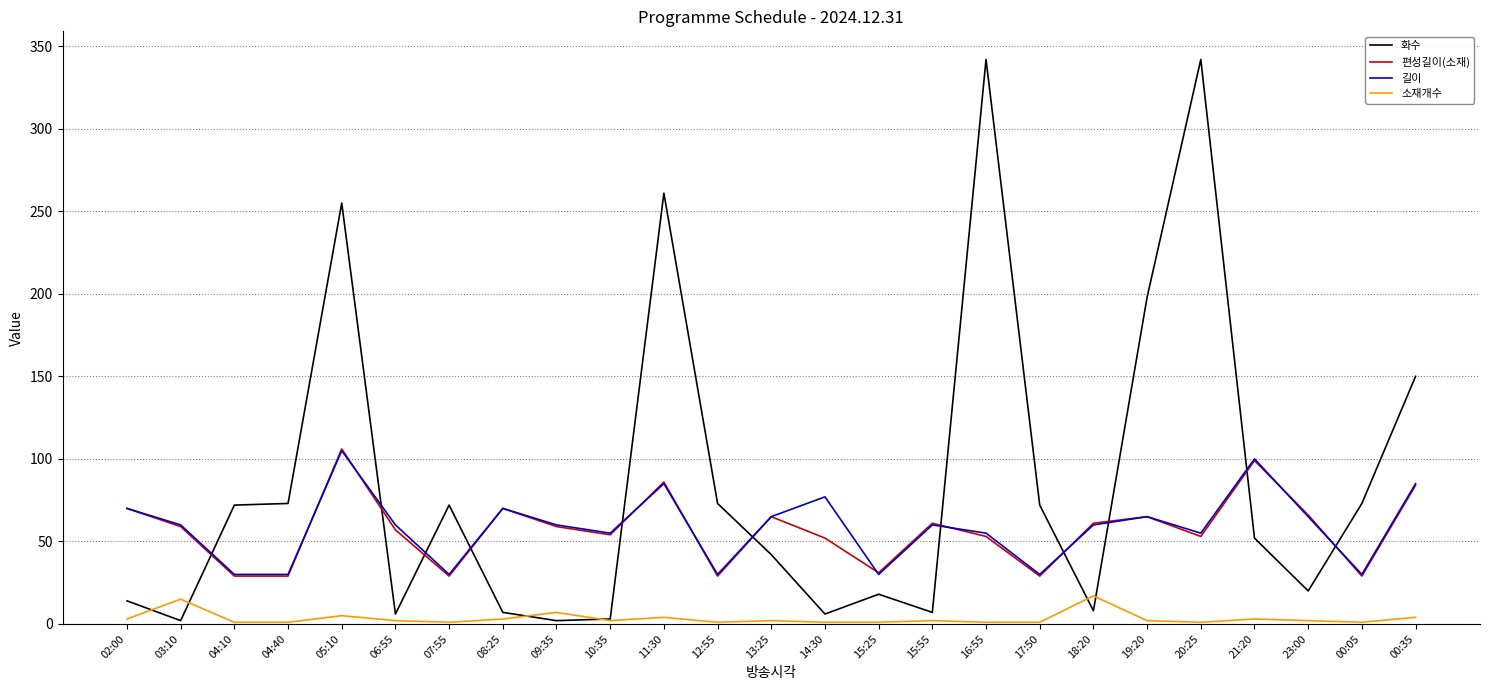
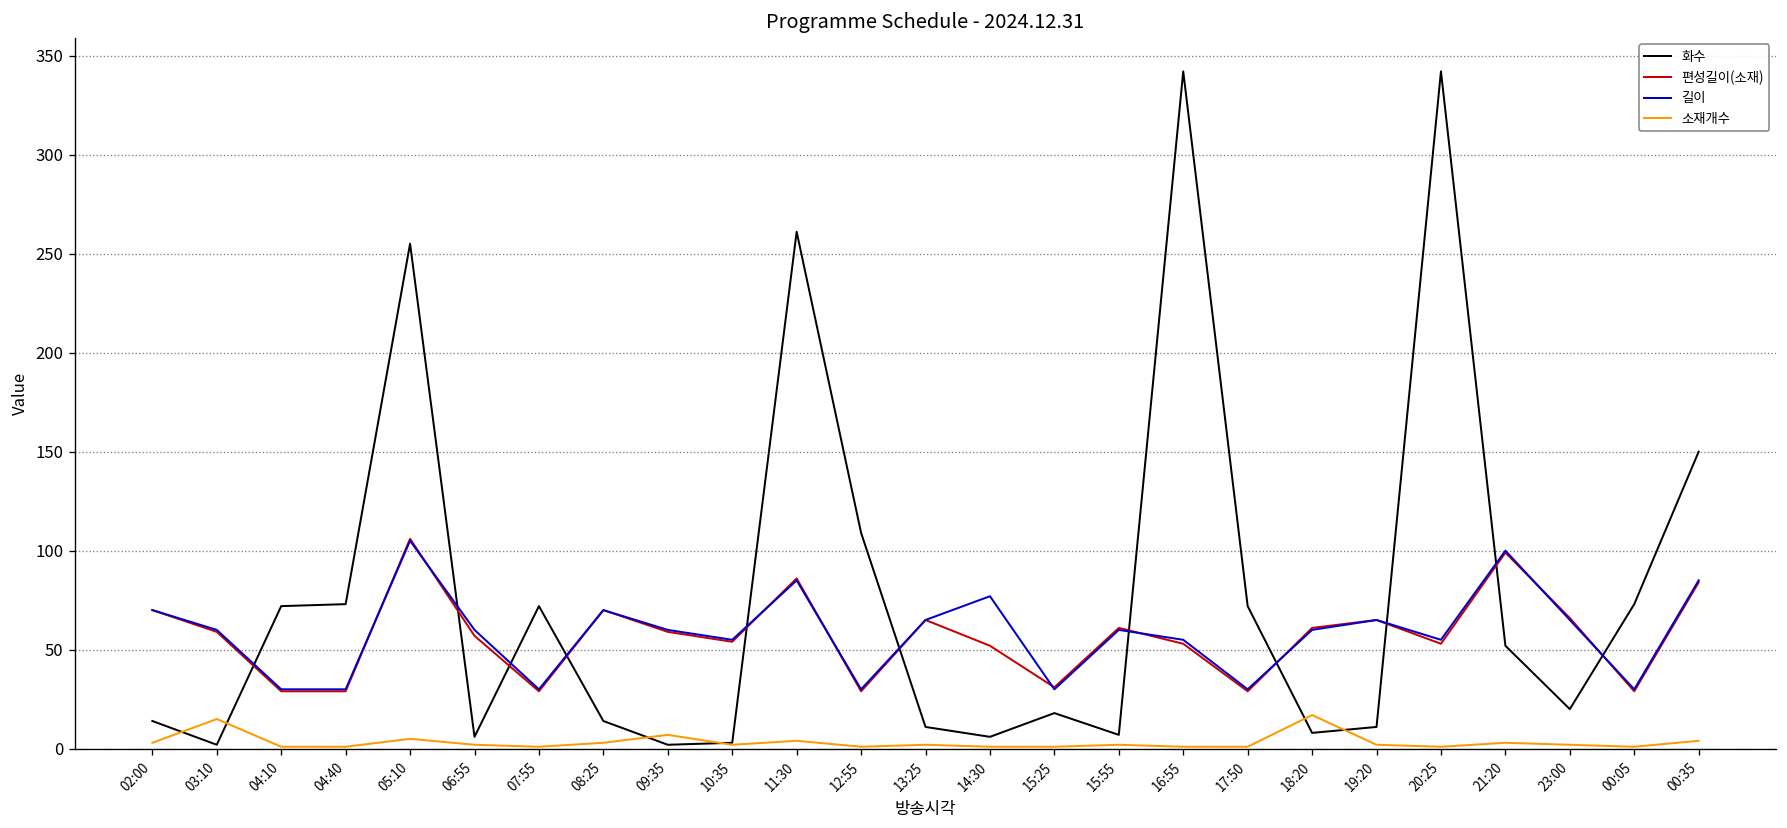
화수, 08:25: 7 -> 14
화수, 12:55: 73 -> 109
화수, 13:25: 42 -> 11
화수, 19:20: 198 -> 11
